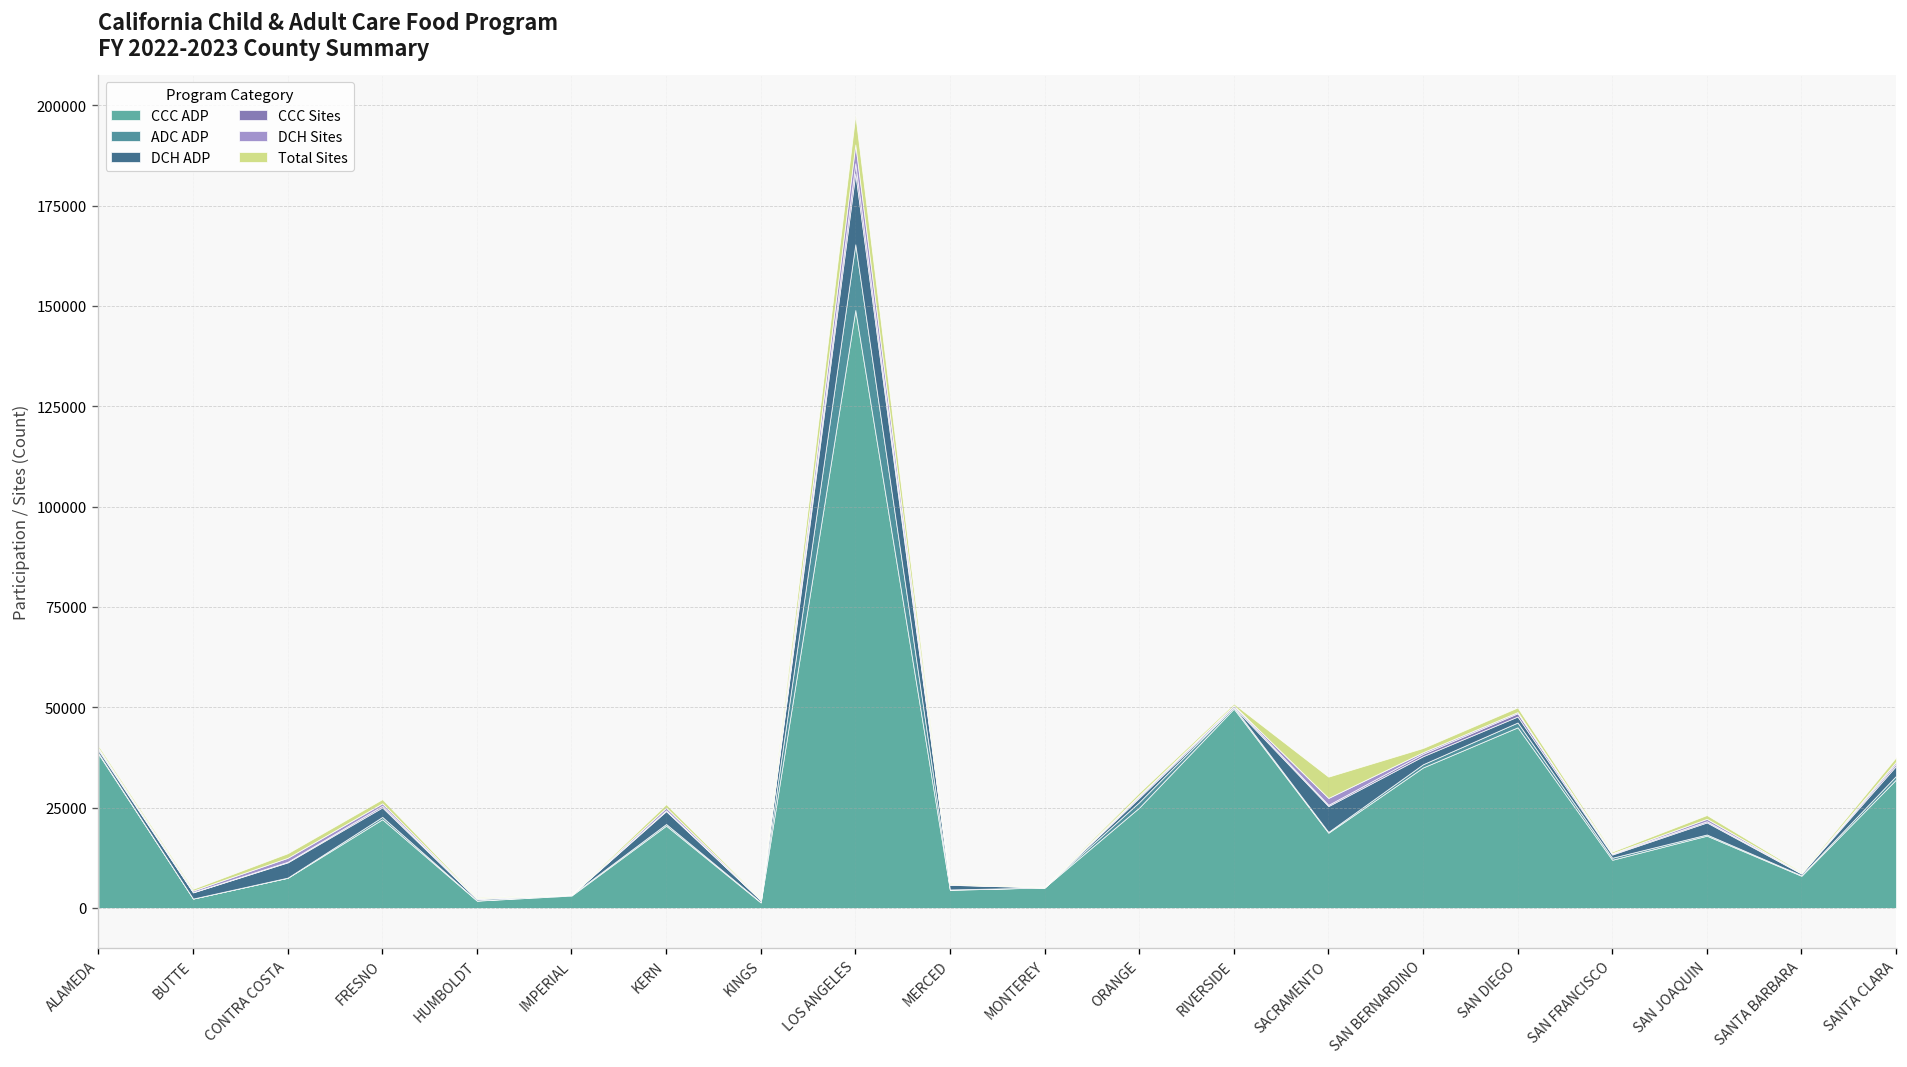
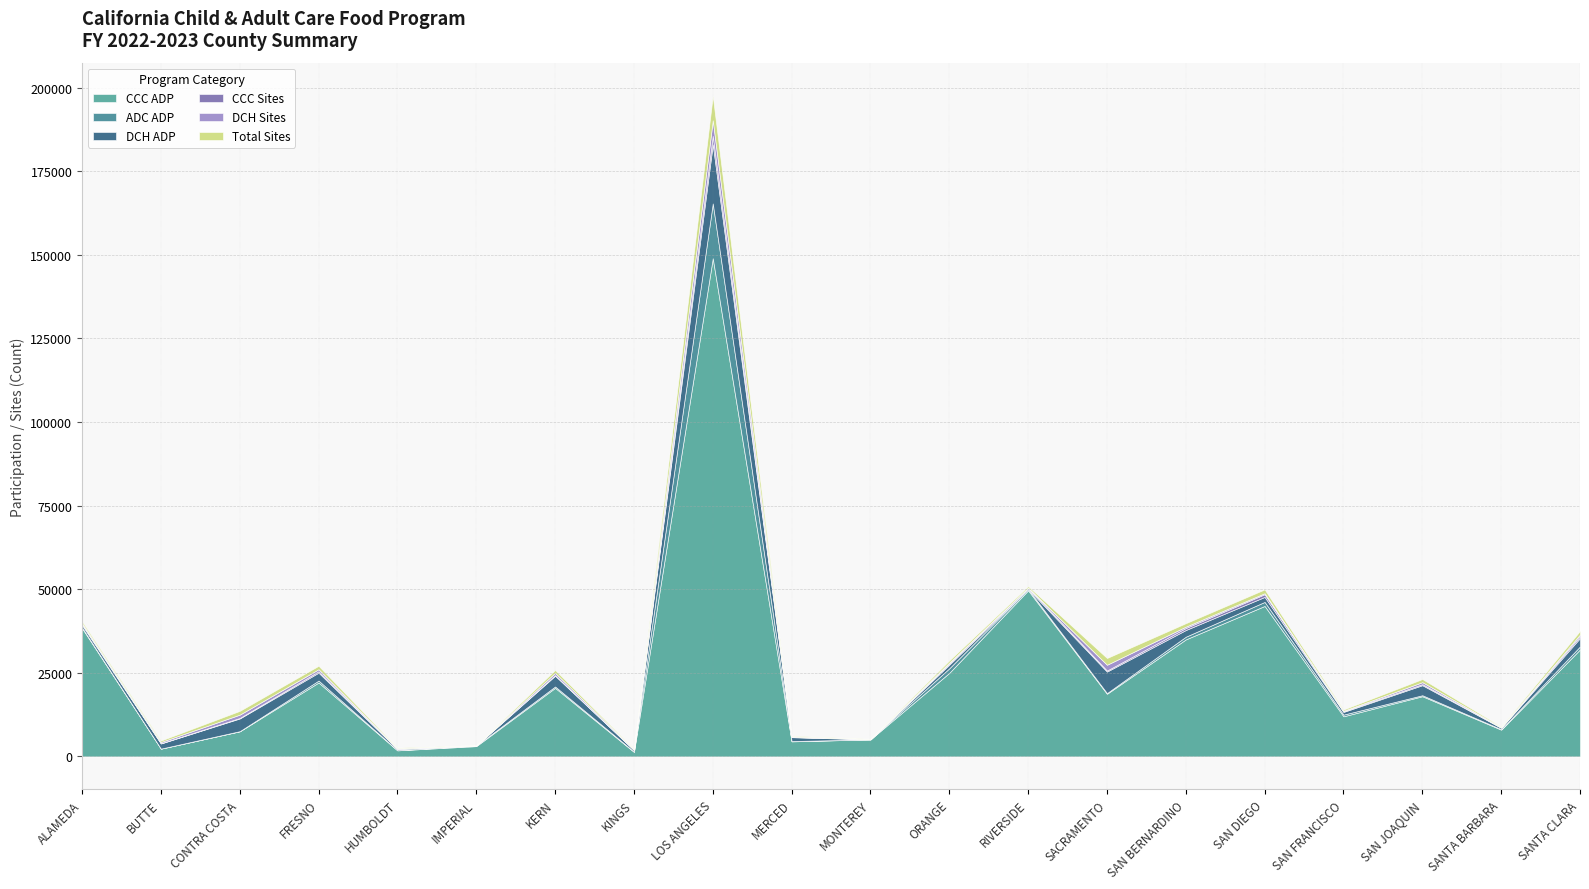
Total Sites, SACRAMENTO: 5000 -> 2000
